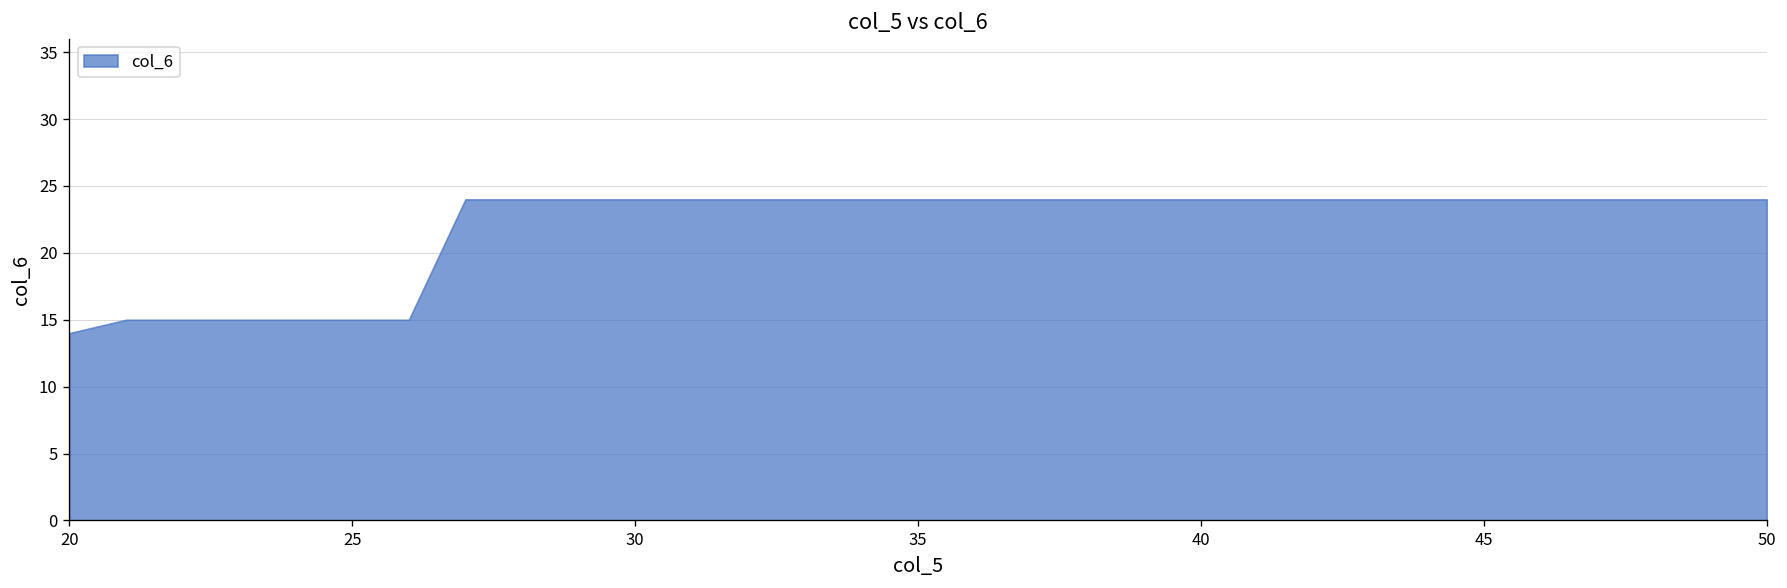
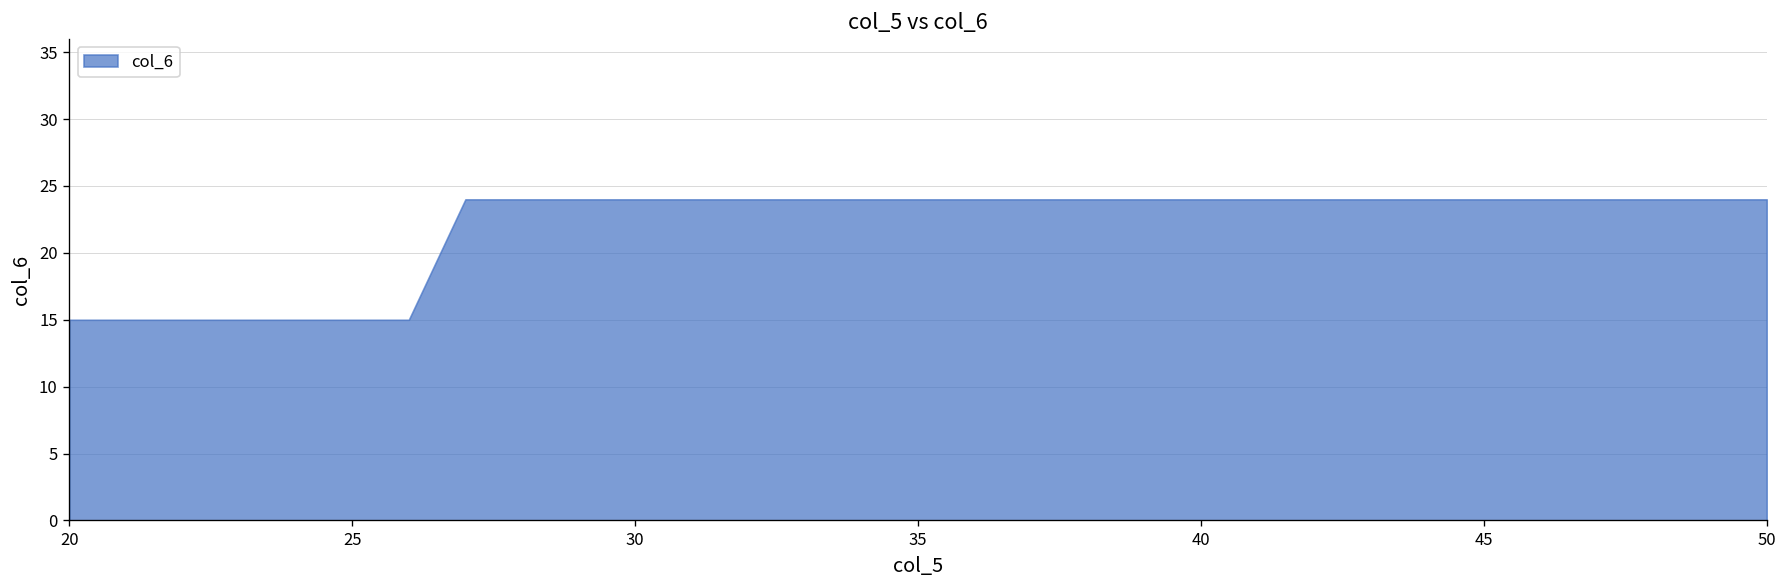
20: 14 -> 15
